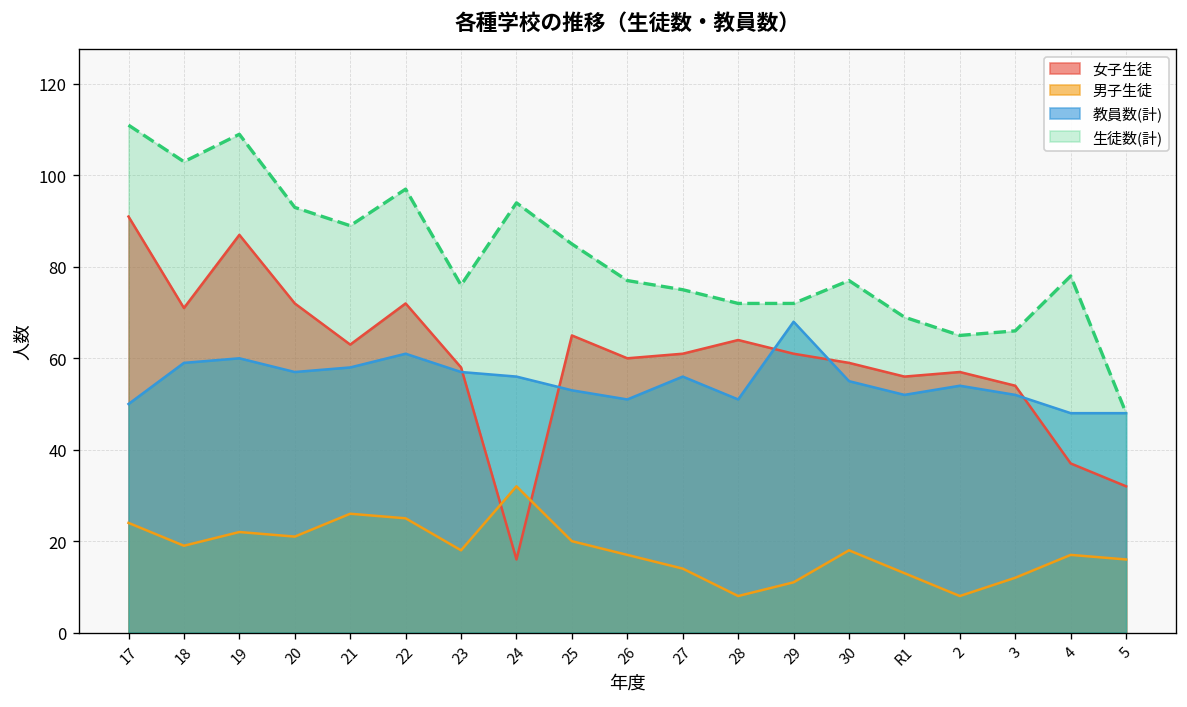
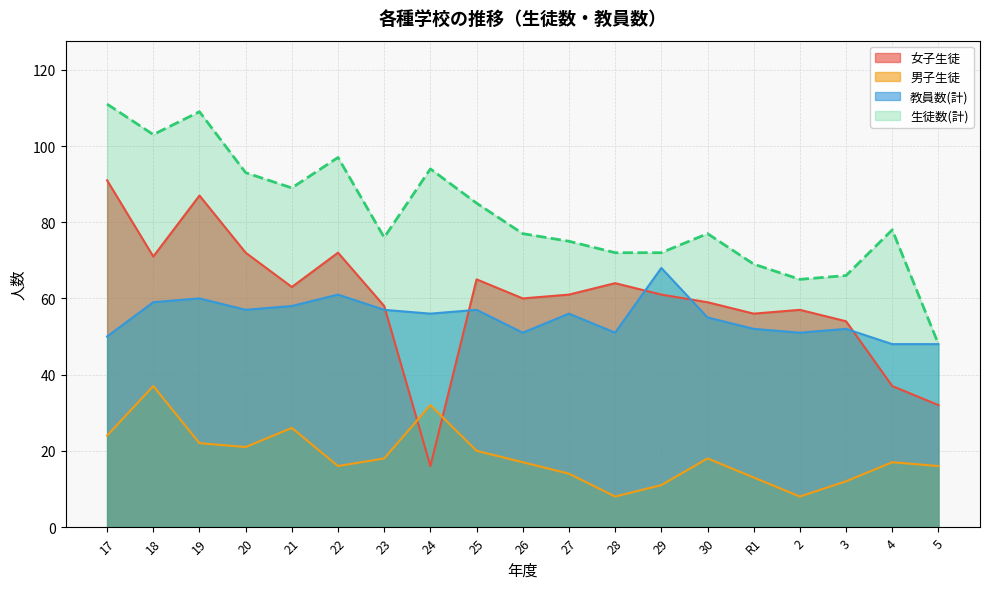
男子生徒, 18: 19 -> 37
男子生徒, 22: 25 -> 16
教員数(計), 25: 53 -> 57
教員数(計), 2: 54 -> 51
